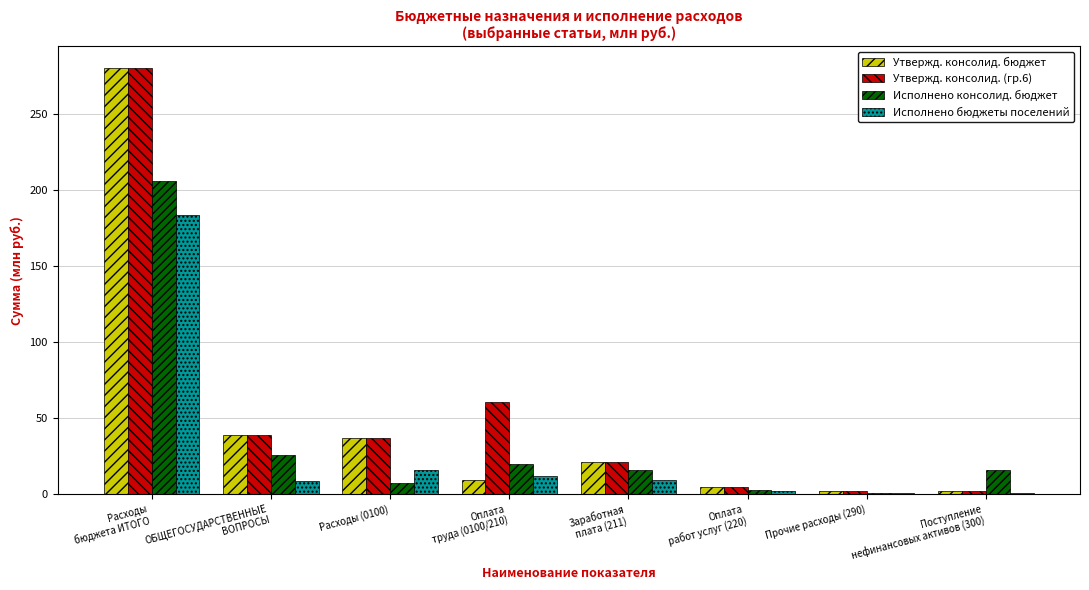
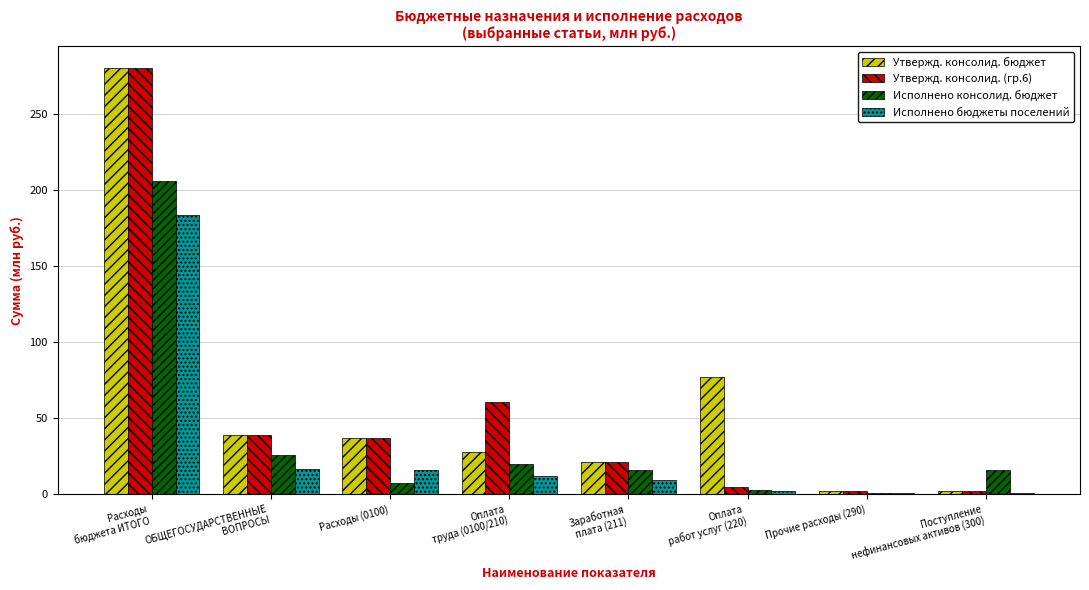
Исполнено бюджеты поселений, ОБЩЕГОСУДАРСТВЕННЫЕ ВОПРОСЫ: 8 -> 17
Утвержд. консолид. бюджет, Оплата труда (0100/210): 9 -> 28
Утвержд. консолид. бюджет, Оплата работ услуг (220): 5 -> 77
